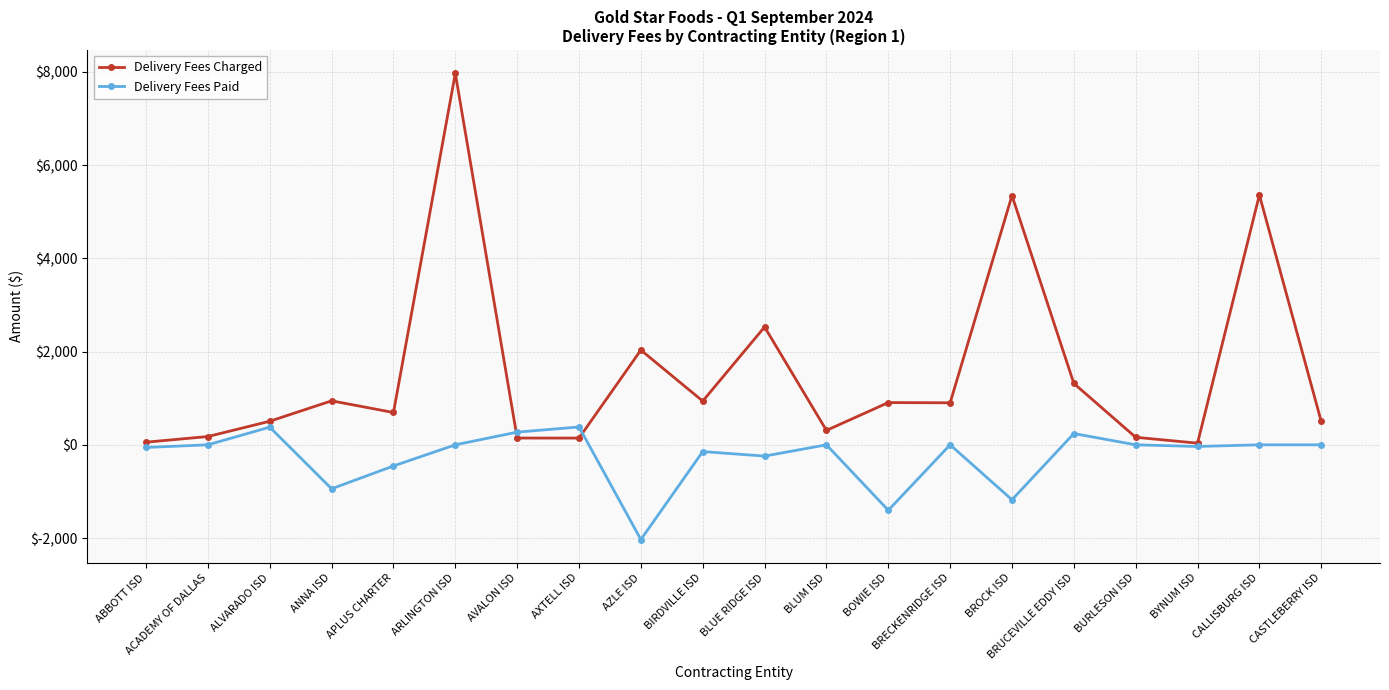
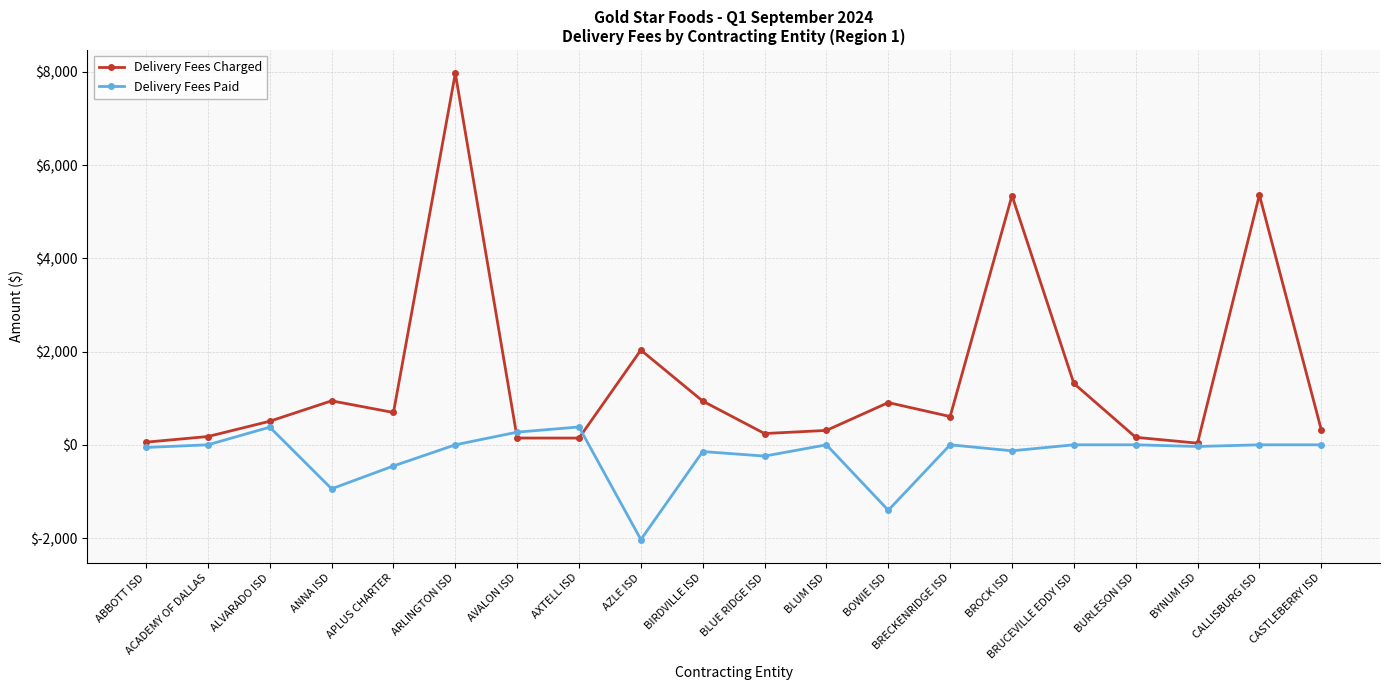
Delivery Fees Charged, BLUE RIDGE ISD: $2,500 -> $200
Delivery Fees Charged, BRECKENRIDGE ISD: $900 -> $600
Delivery Fees Paid, BROCK ISD: $-1,200 -> $-100
Delivery Fees Paid, BRUCEVILLE EDDY ISD: $200 -> $0
Delivery Fees Charged, CASTLEBERRY ISD: $500 -> $300
